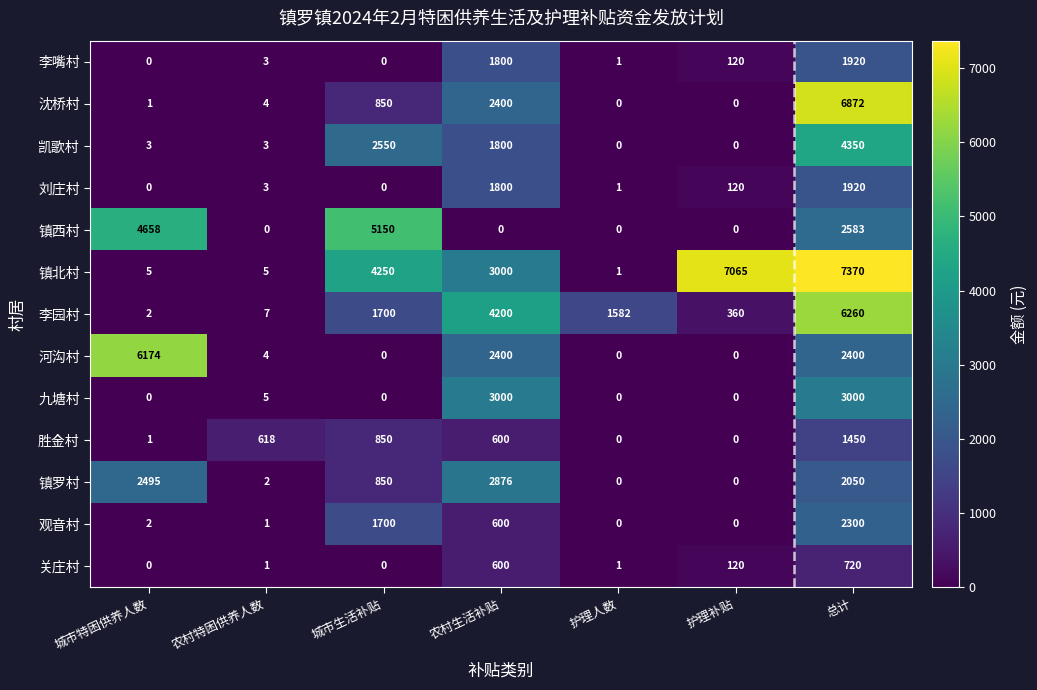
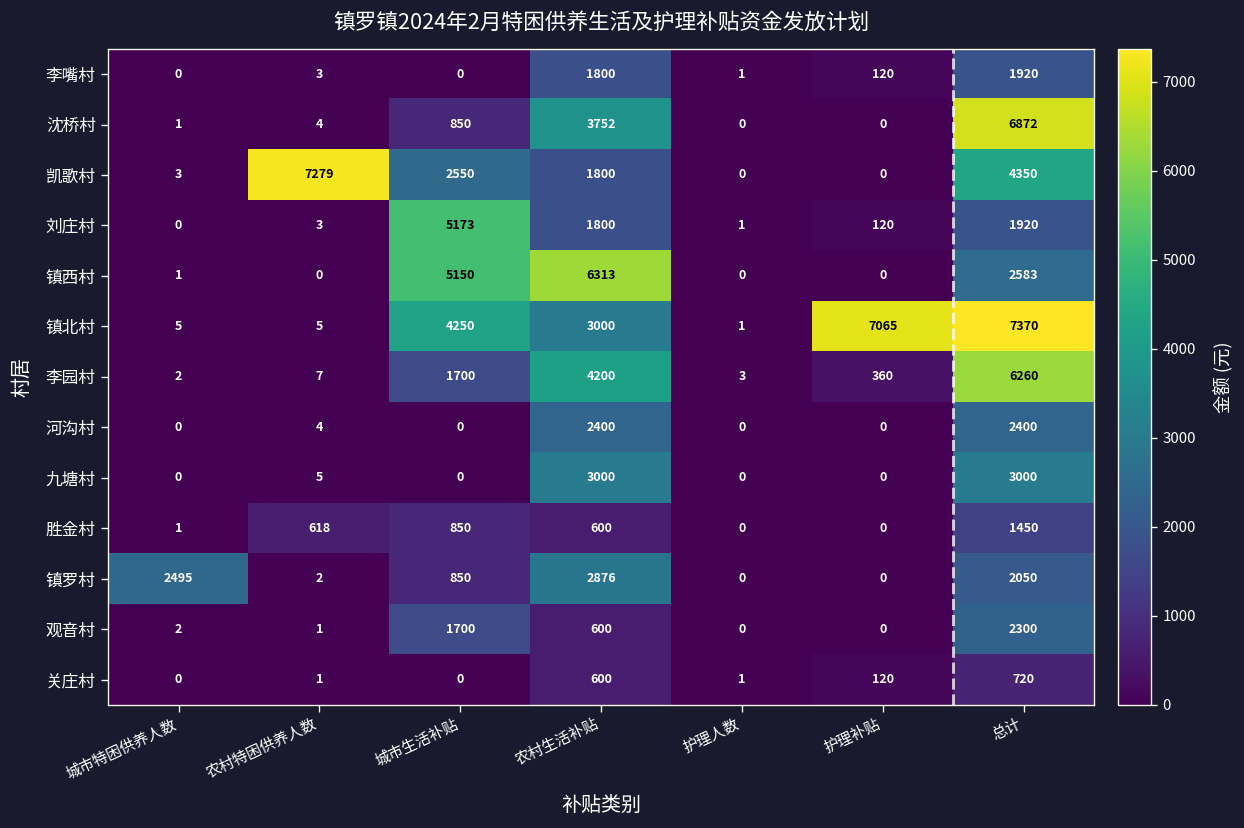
沈桥村, 农村生活补贴: 2400 -> 3752
凯歌村, 农村特困供养人数: 3 -> 7279
刘庄村, 城市生活补贴: 0 -> 5173
镇西村, 城市特困供养人数: 4658 -> 1
镇西村, 农村生活补贴: 0 -> 6313
李园村, 护理人数: 1582 -> 3
河沟村, 城市特困供养人数: 6174 -> 0
